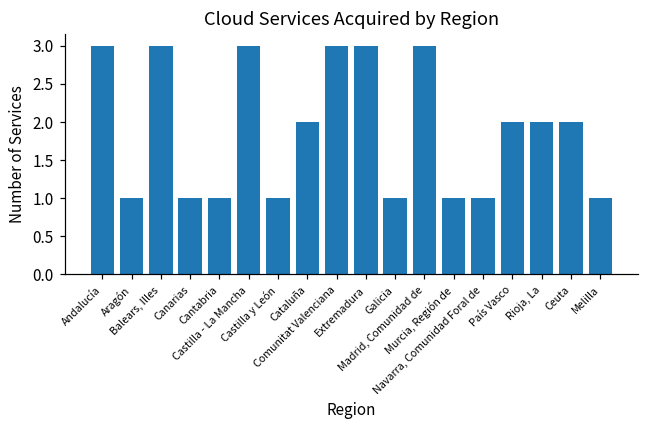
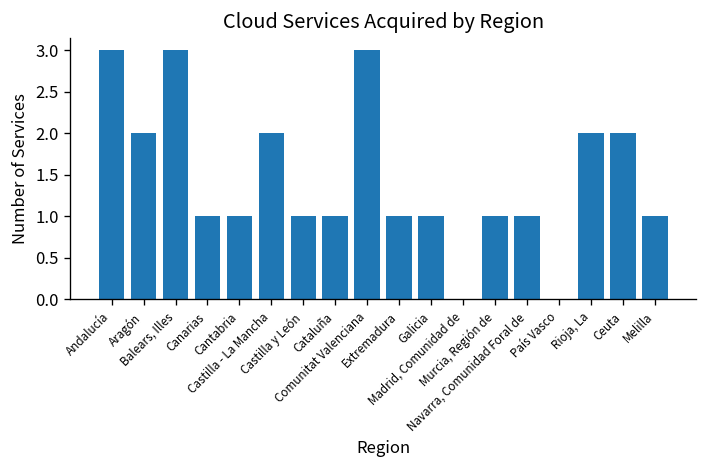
Aragón: 1 -> 2
Castilla - La Mancha: 3 -> 2
Cataluña: 2 -> 1
Extremadura: 3 -> 1
Madrid, Comunidad de: 3 -> 0
País Vasco: 2 -> 0
